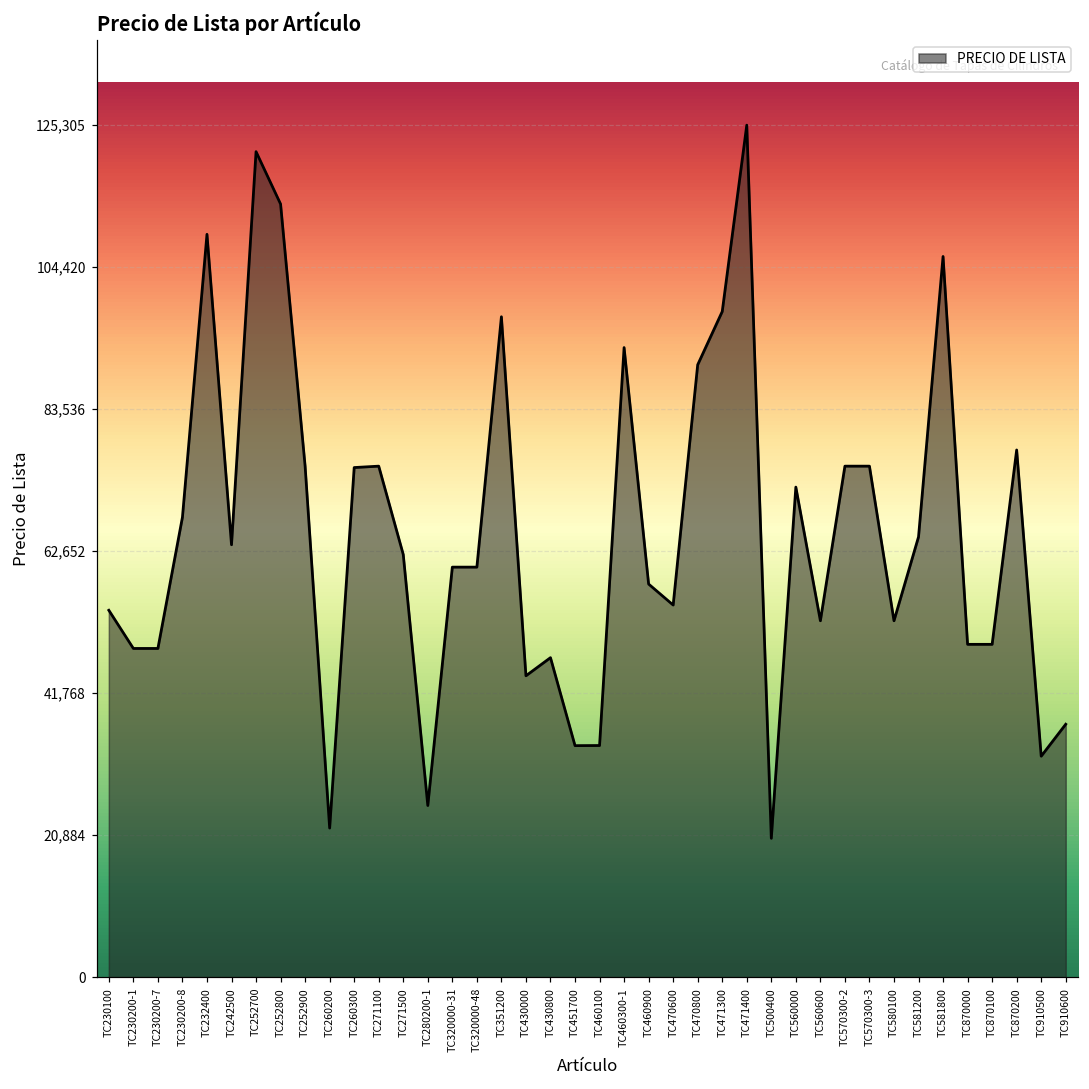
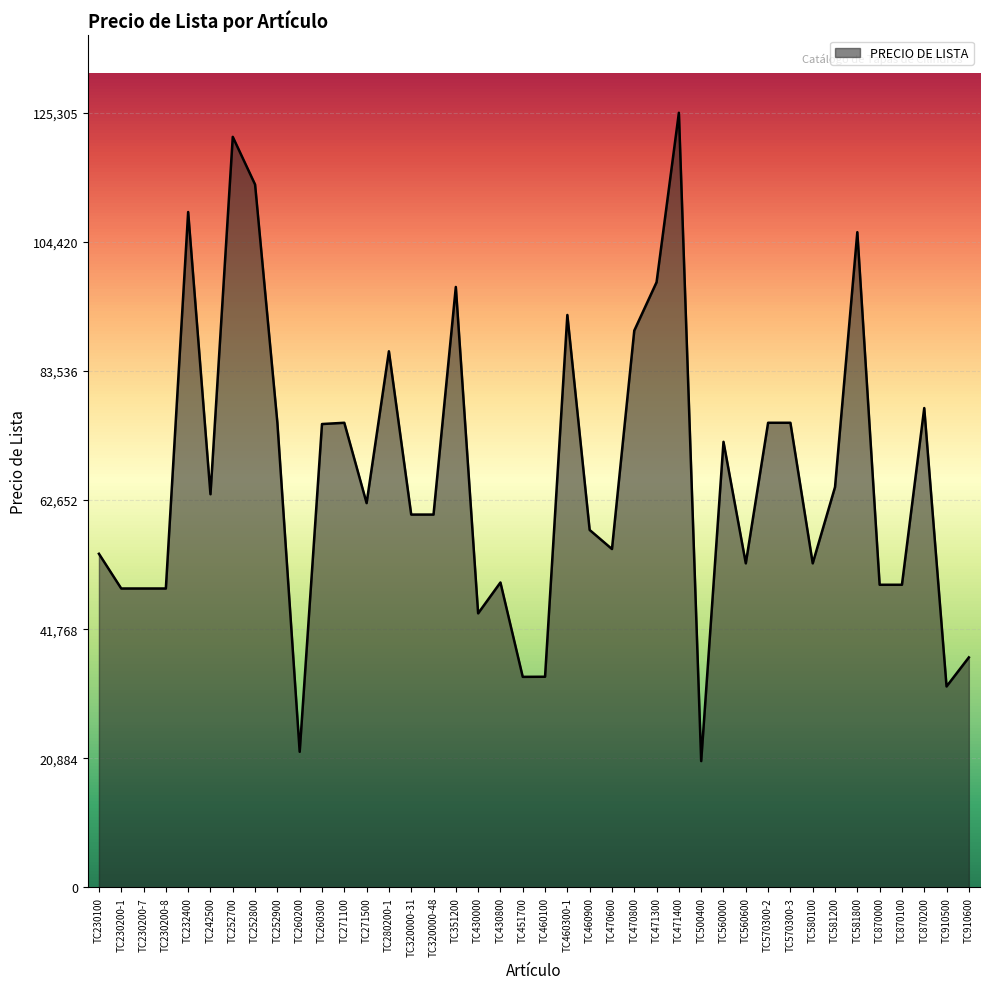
TC230200-8: 68,000 -> 48,000
TC280200-1: 25,000 -> 87,000
TC430800: 47,000 -> 49,000
